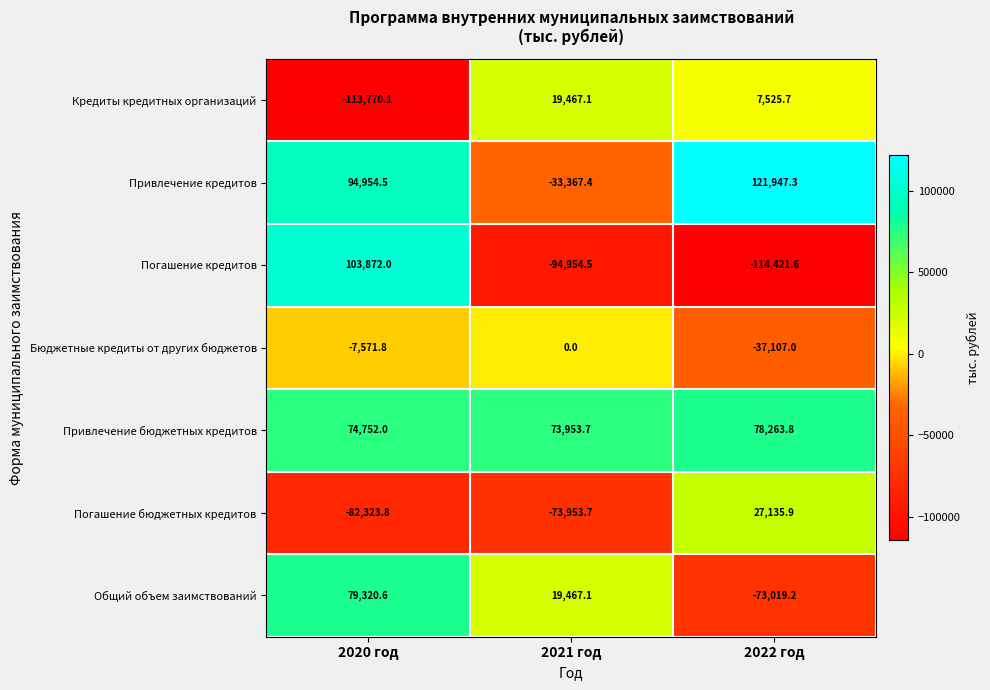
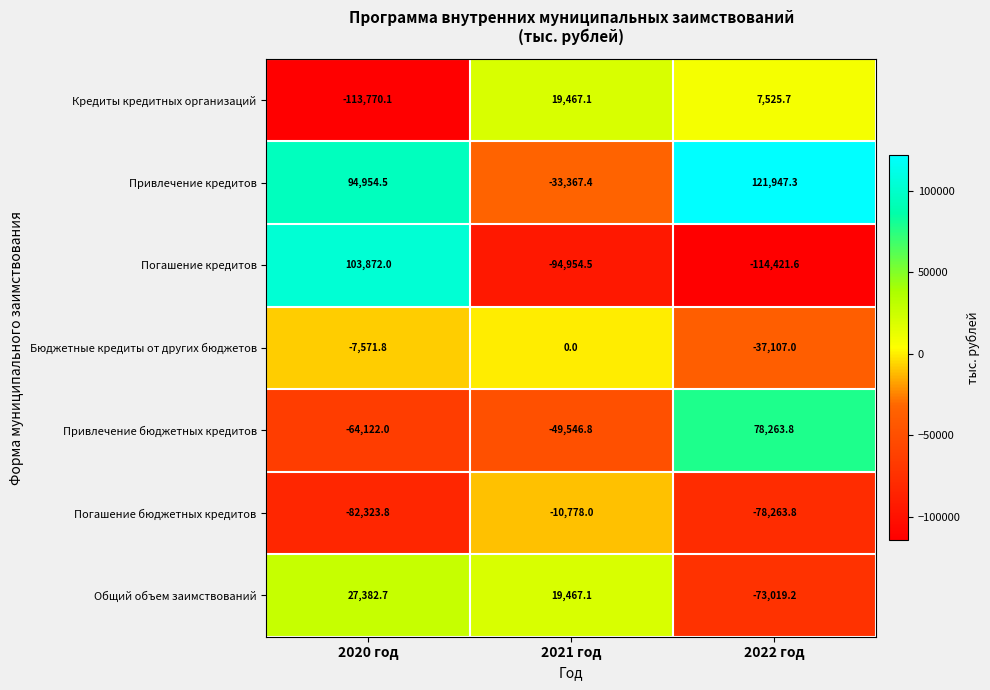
Привлечение бюджетных кредитов, 2020 год: 74,752.0 -> -64,122.0
Привлечение бюджетных кредитов, 2021 год: 73,953.7 -> -49,546.8
Погашение бюджетных кредитов, 2021 год: -73,953.7 -> -10,778.0
Погашение бюджетных кредитов, 2022 год: 27,135.9 -> -78,263.8
Общий объем заимствований, 2020 год: 79,320.6 -> 27,382.7
